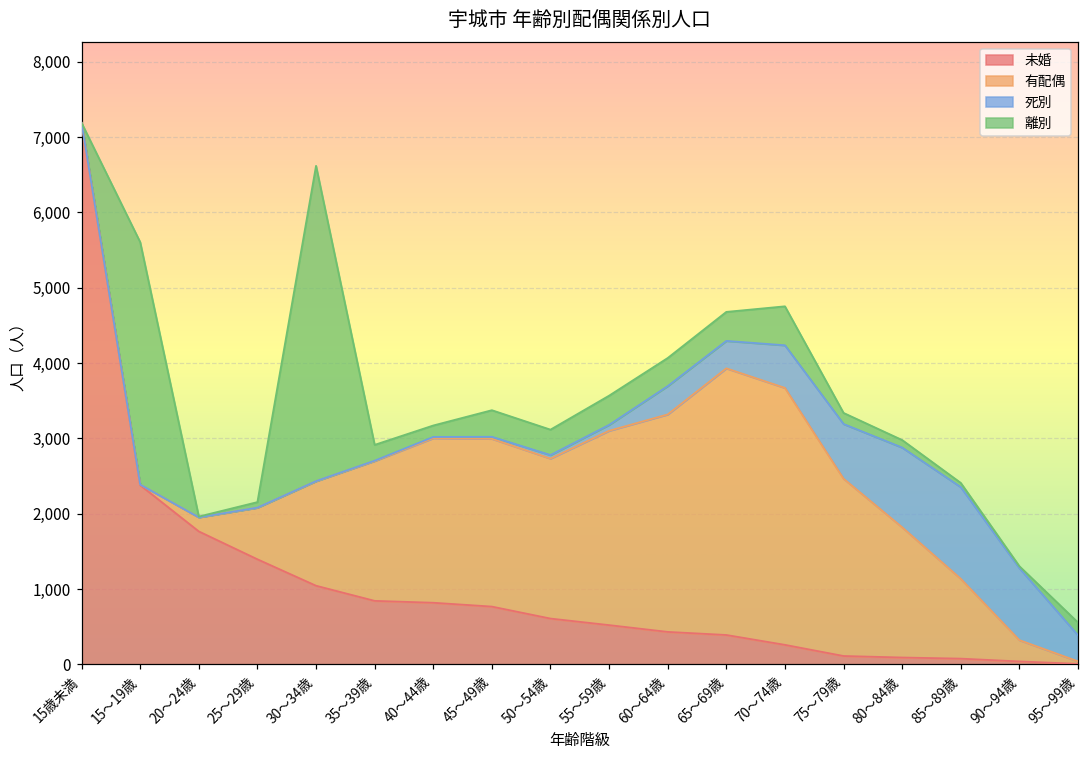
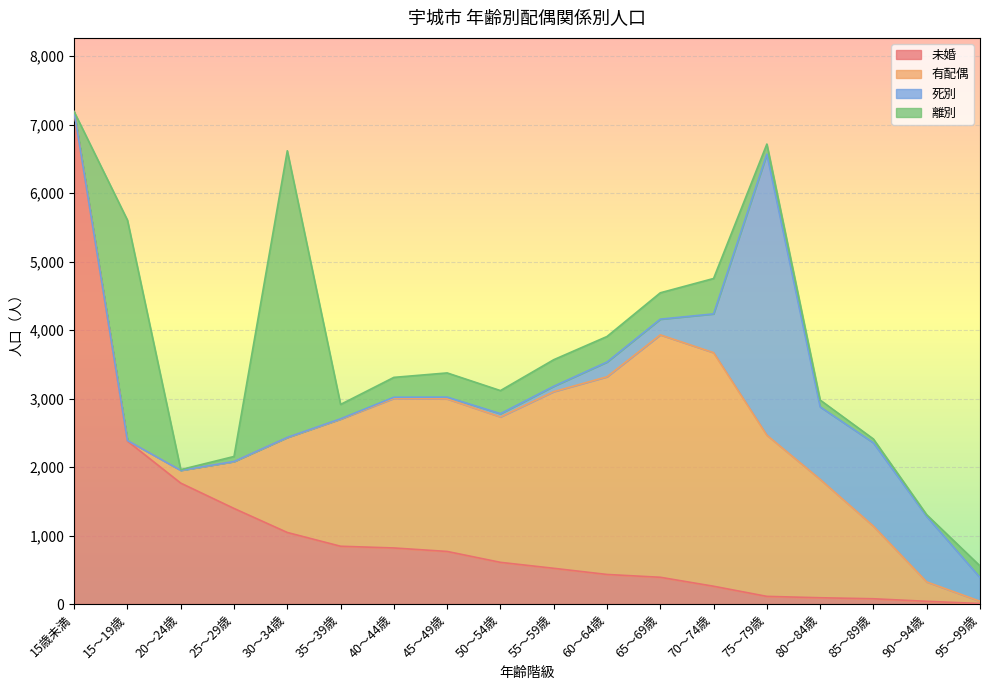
離別, 40～44歳: 200 -> 300
死別, 60～64歳: 400 -> 200
死別, 65～69歳: 400 -> 200
死別, 75～79歳: 700 -> 4,100
